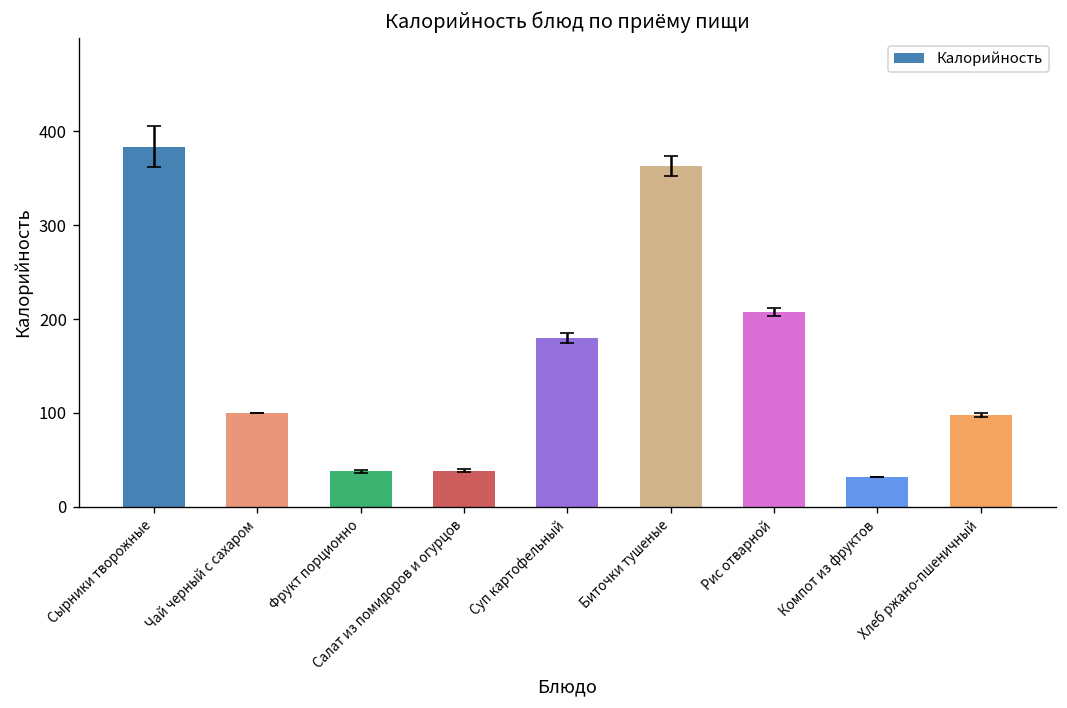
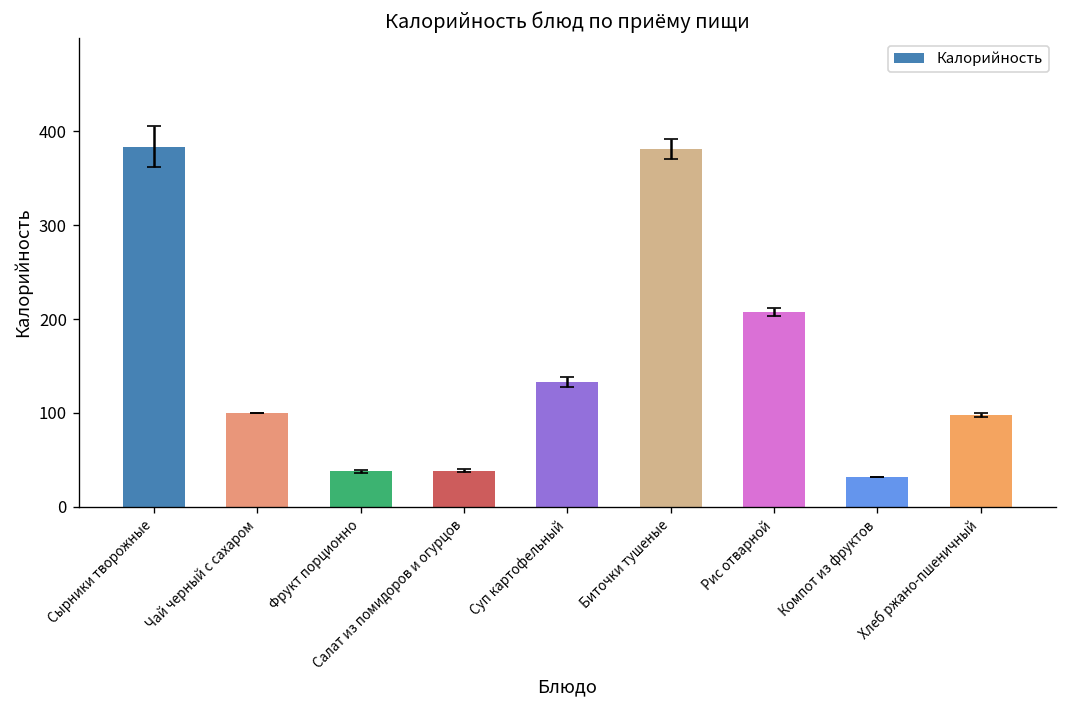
Калорийность, Суп картофельный: 180 -> 130
Калорийность, Биточки тушеные: 360 -> 380
